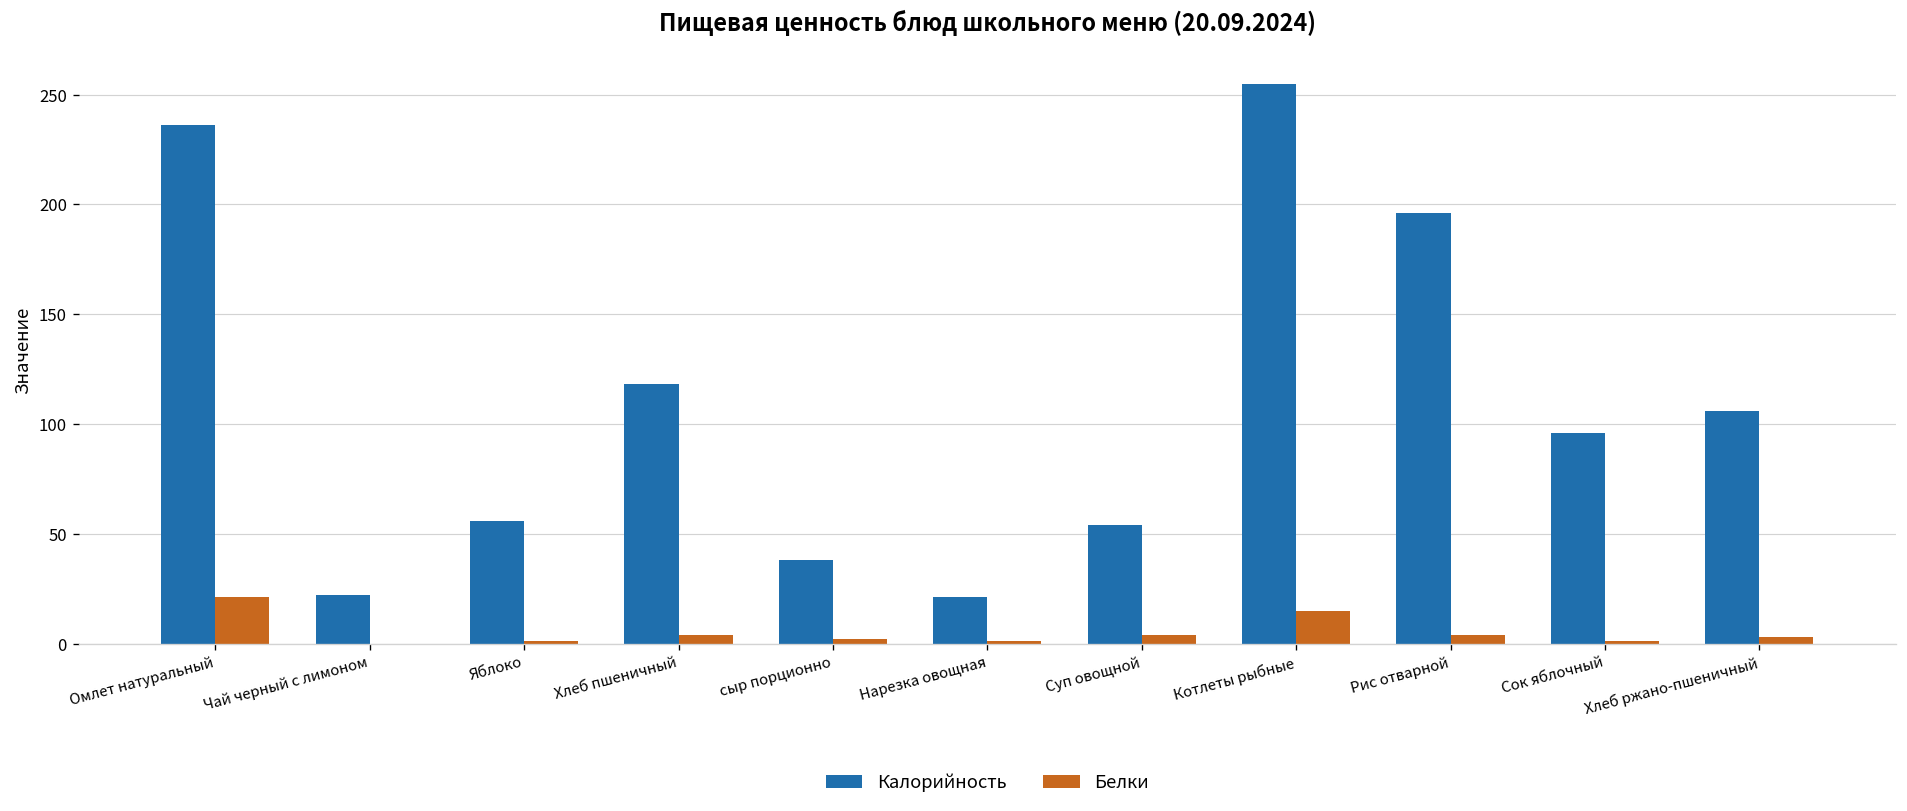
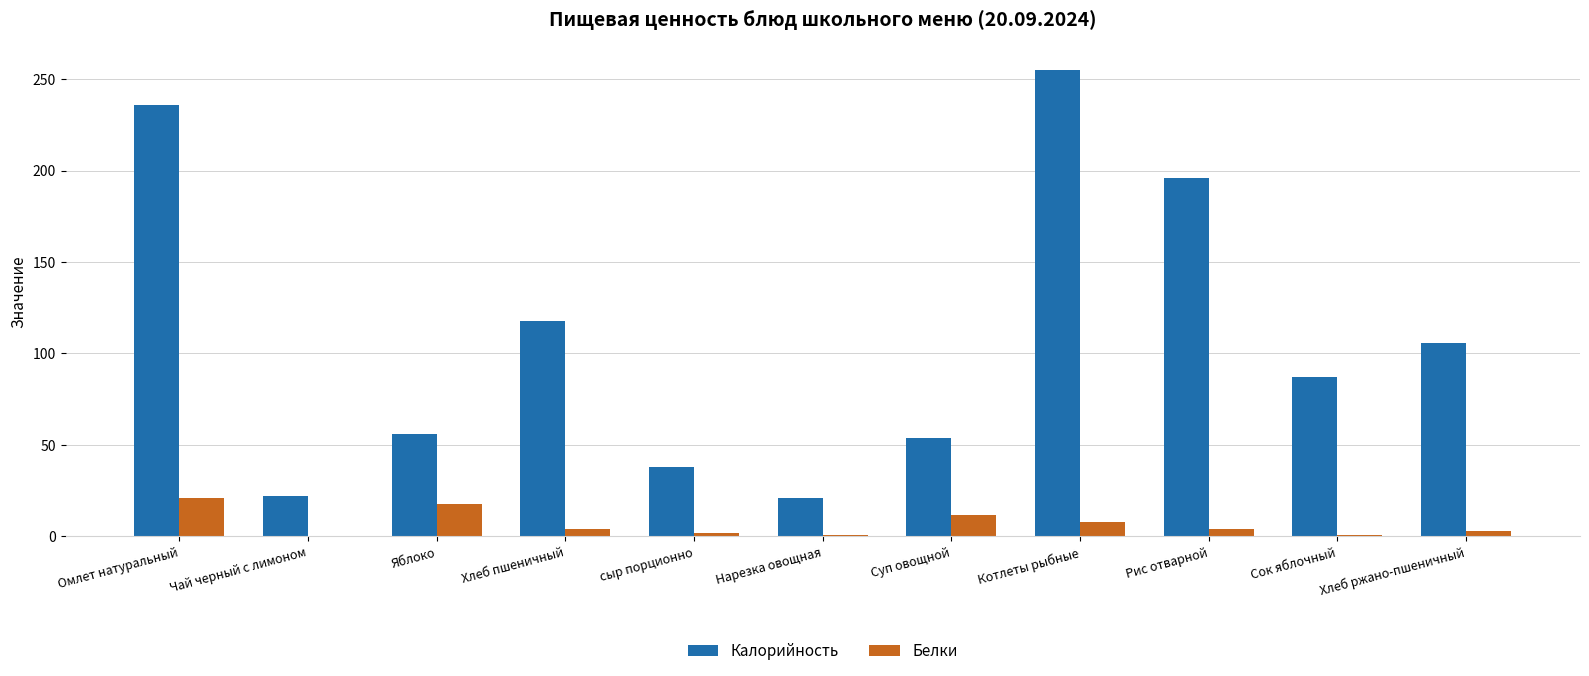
Белки, Яблоко: 1 -> 18
Белки, Суп овощной: 4 -> 12
Белки, Котлеты рыбные: 15 -> 8
Калорийность, Сок яблочный: 96 -> 87
